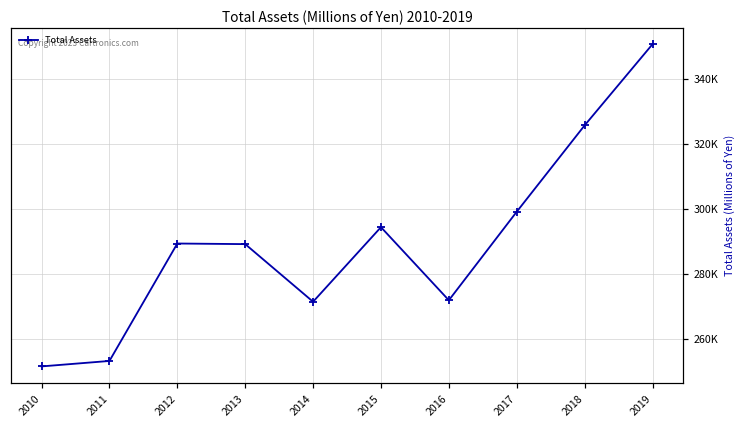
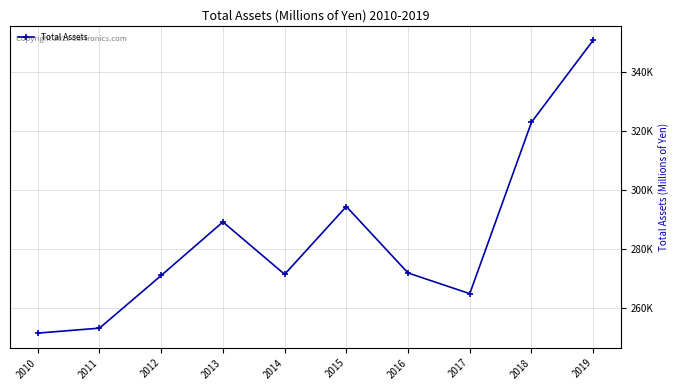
2012: 289000 -> 271000
2017: 299000 -> 265000
2018: 326000 -> 323000
